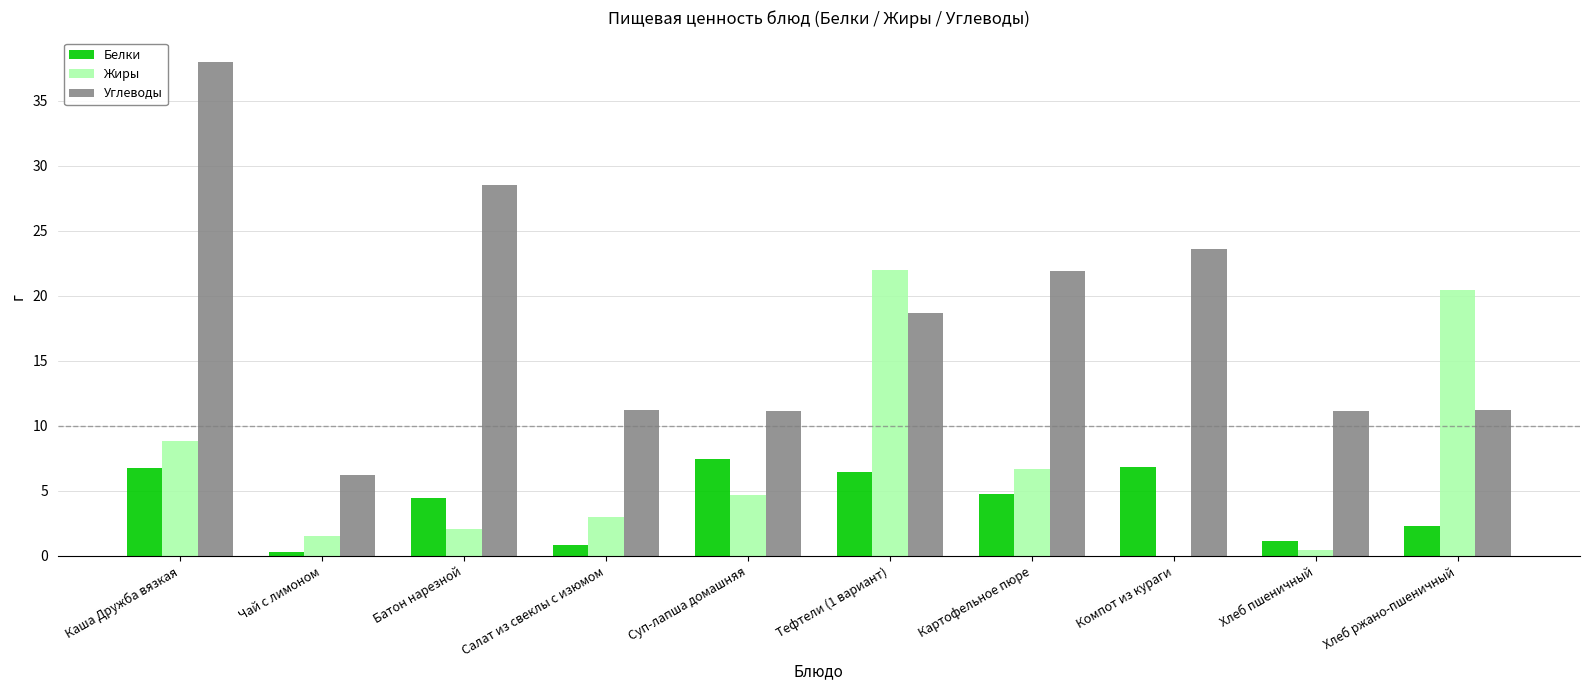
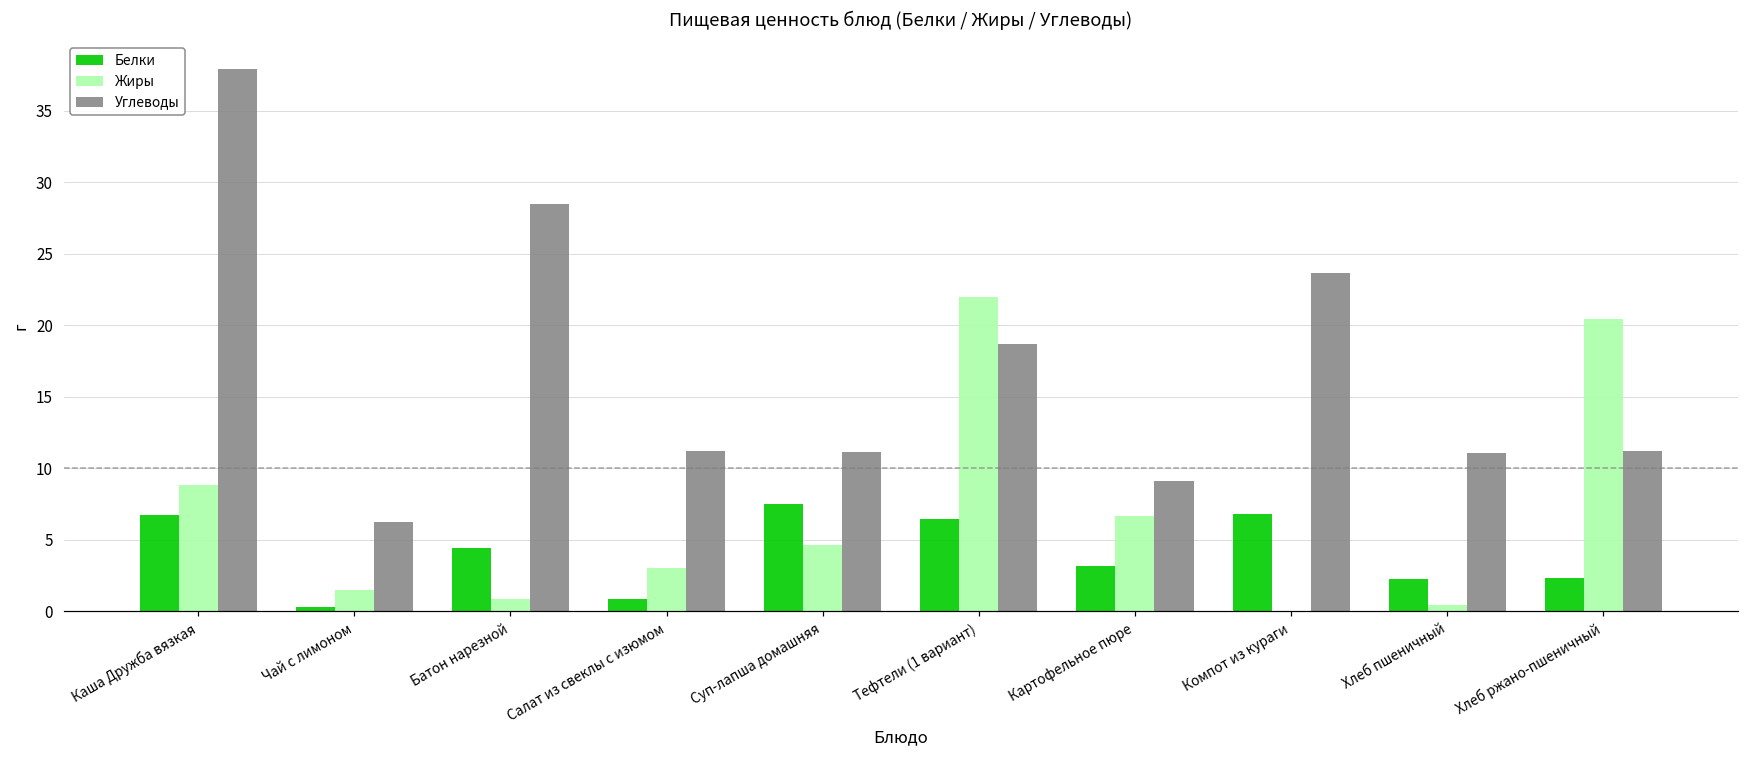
Жиры, Батон нарезной: 2.0 -> 0.9
Белки, Картофельное пюре: 4.8 -> 3.2
Углеводы, Картофельное пюре: 21.9 -> 9.1
Белки, Хлеб пшеничный: 1.1 -> 2.3
